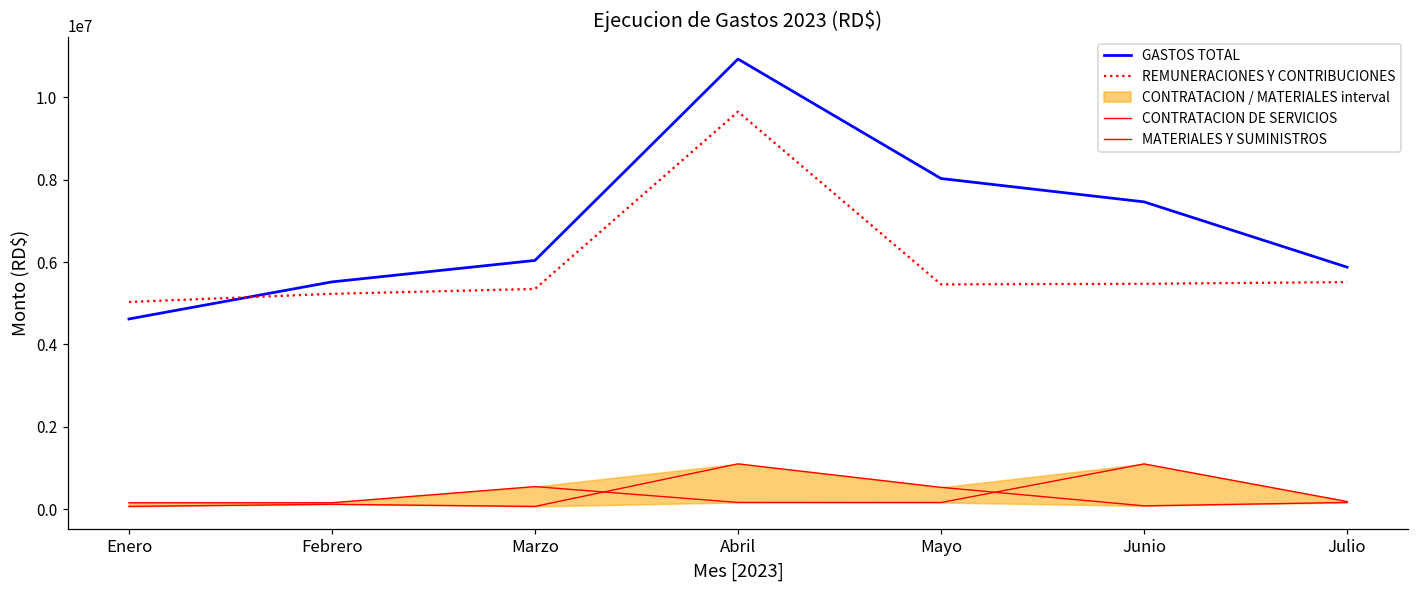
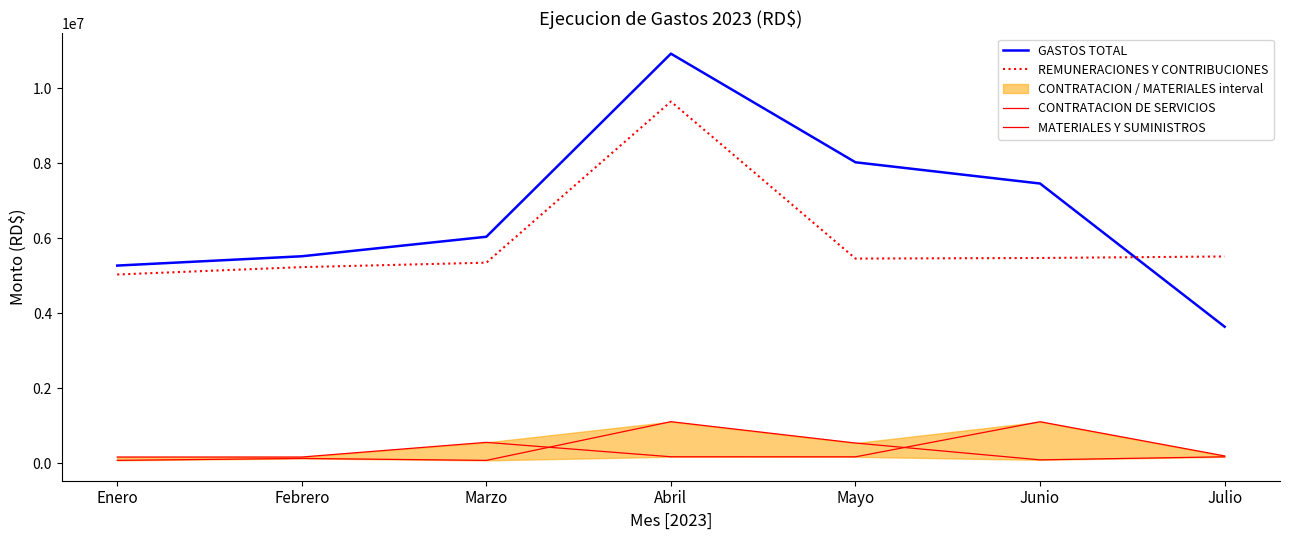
GASTOS TOTAL, Enero: 4600000 -> 5300000
GASTOS TOTAL, Julio: 5900000 -> 3600000
